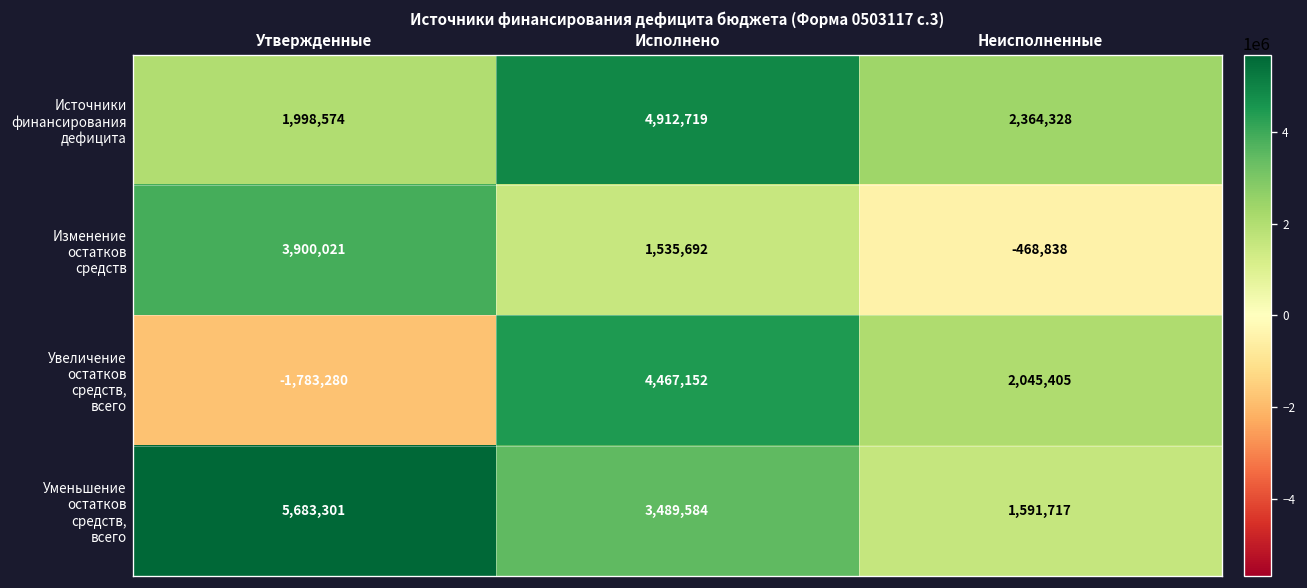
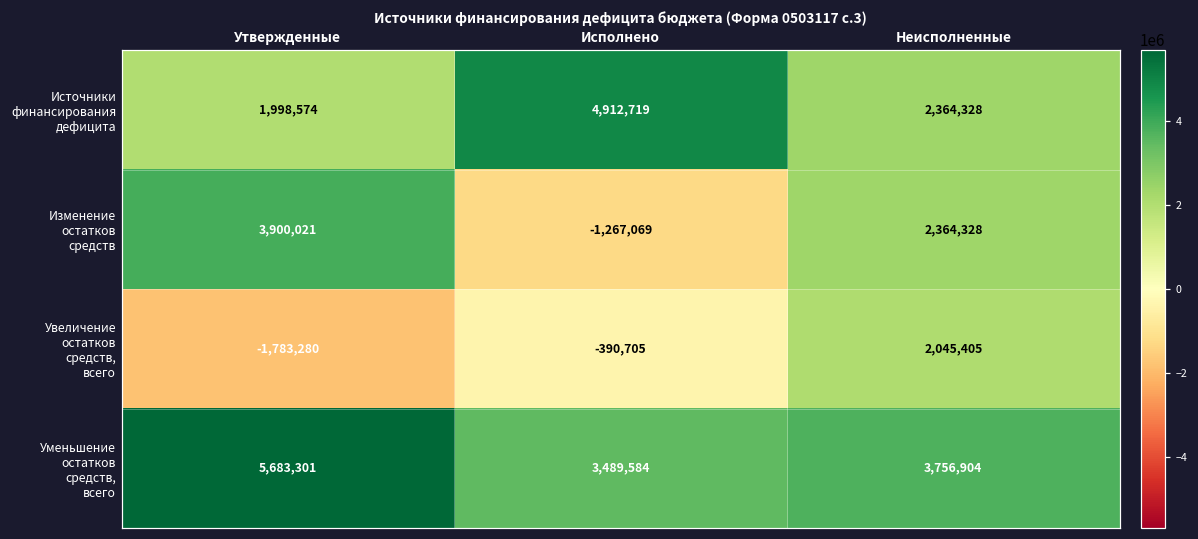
Изменение остатков средств, Исполнено: 1,535,692 -> -1,267,069
Изменение остатков средств, Неисполненные: -468,838 -> 2,364,328
Увеличение остатков средств, всего, Исполнено: 4,467,152 -> -390,705
Уменьшение остатков средств, всего, Неисполненные: 1,591,717 -> 3,756,904
